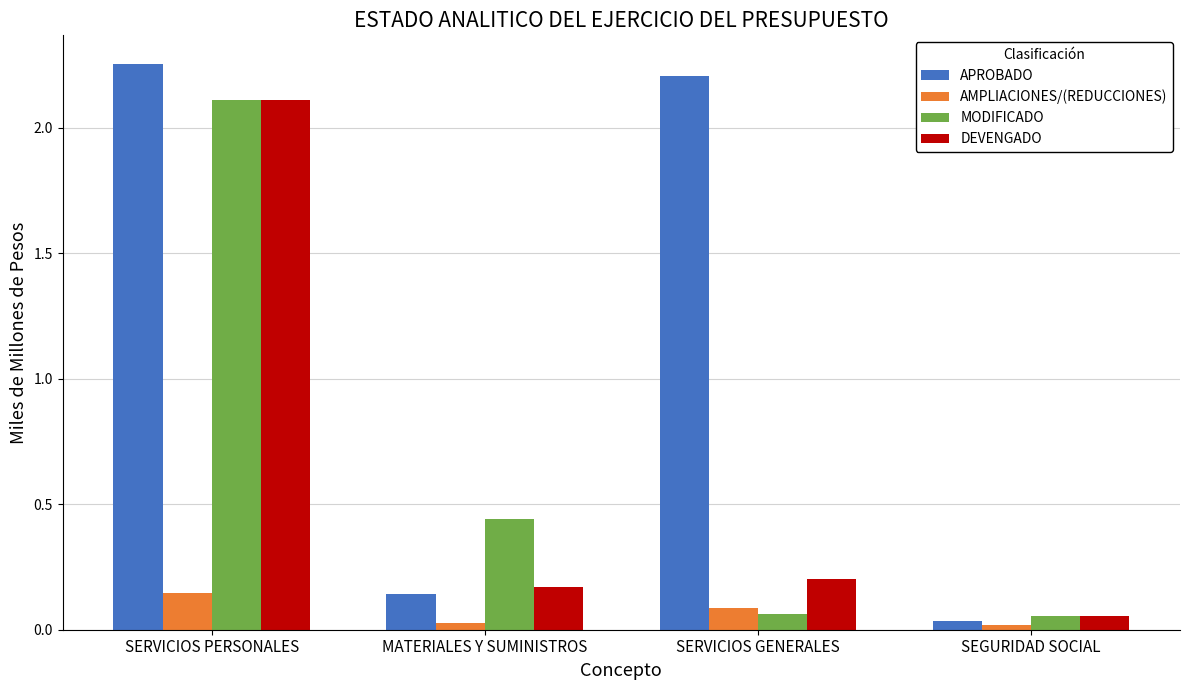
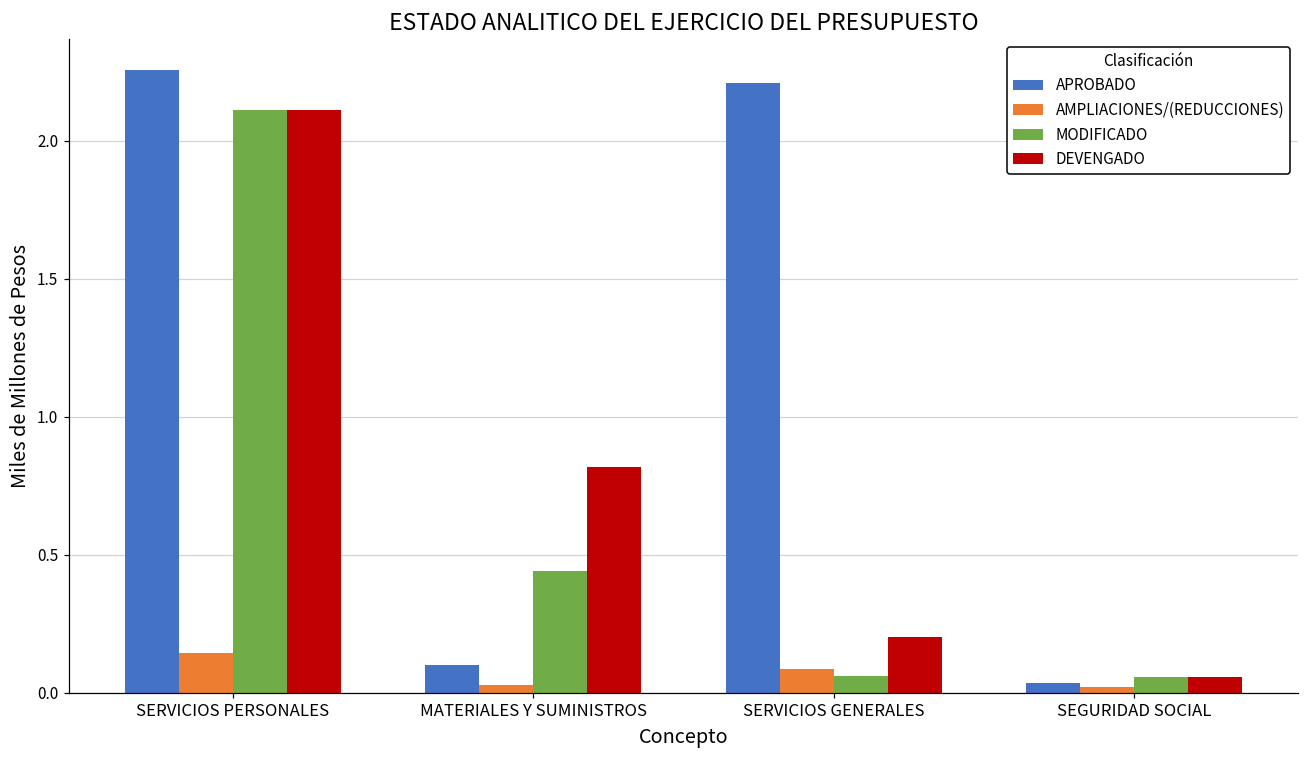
APROBADO, MATERIALES Y SUMINISTROS: 0.14 -> 0.10
DEVENGADO, MATERIALES Y SUMINISTROS: 0.17 -> 0.82
